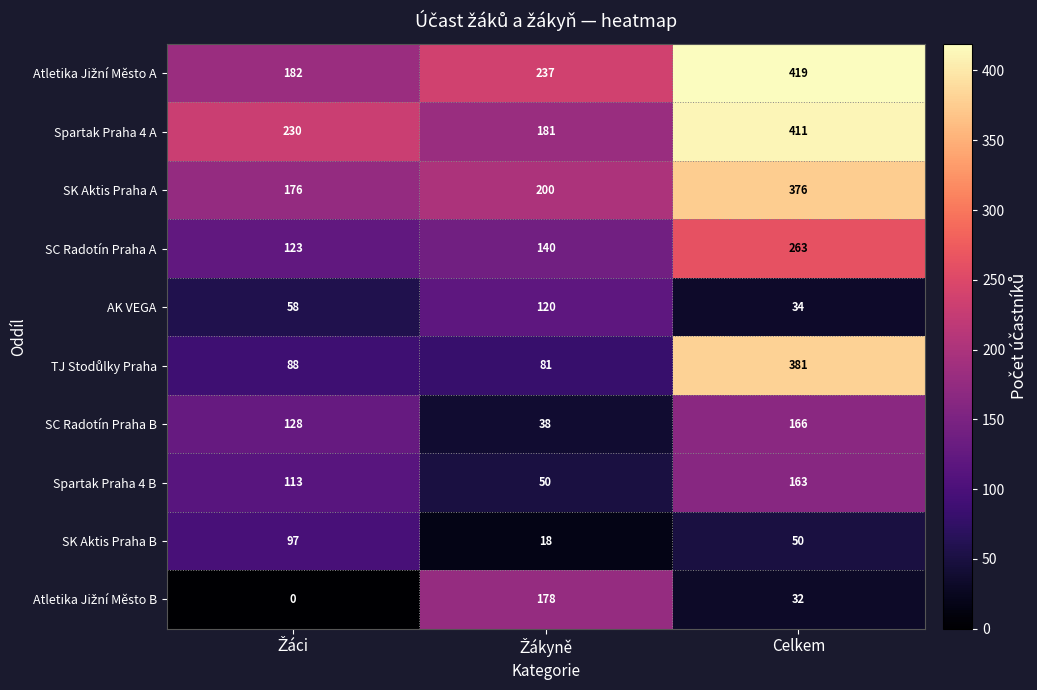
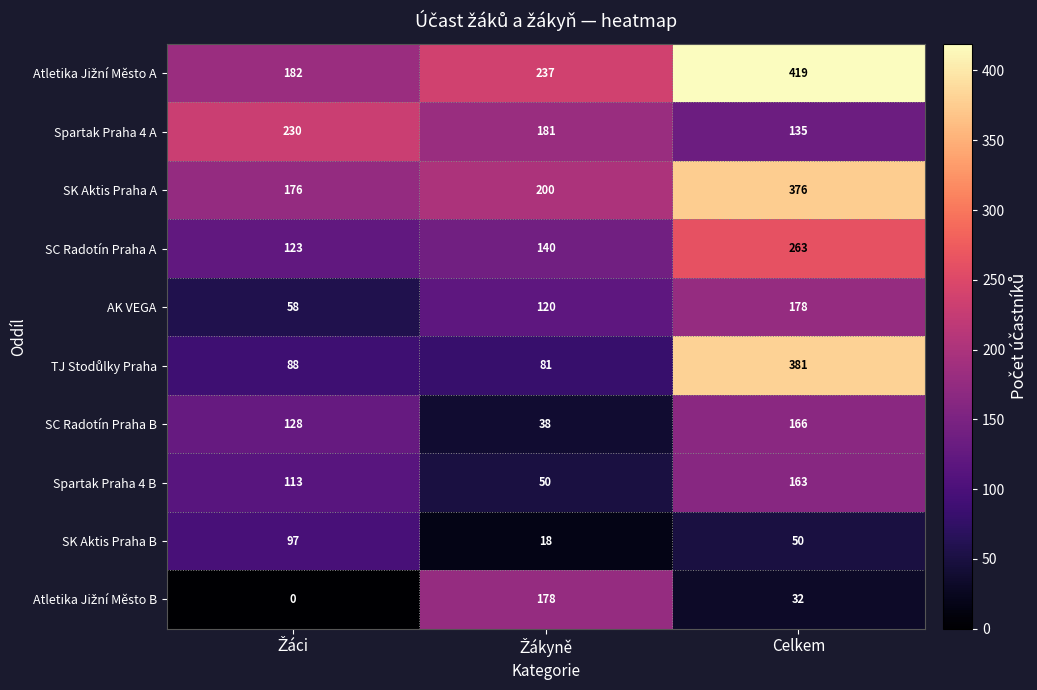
Spartak Praha 4 A, Celkem: 411 -> 135
AK VEGA, Celkem: 34 -> 178
